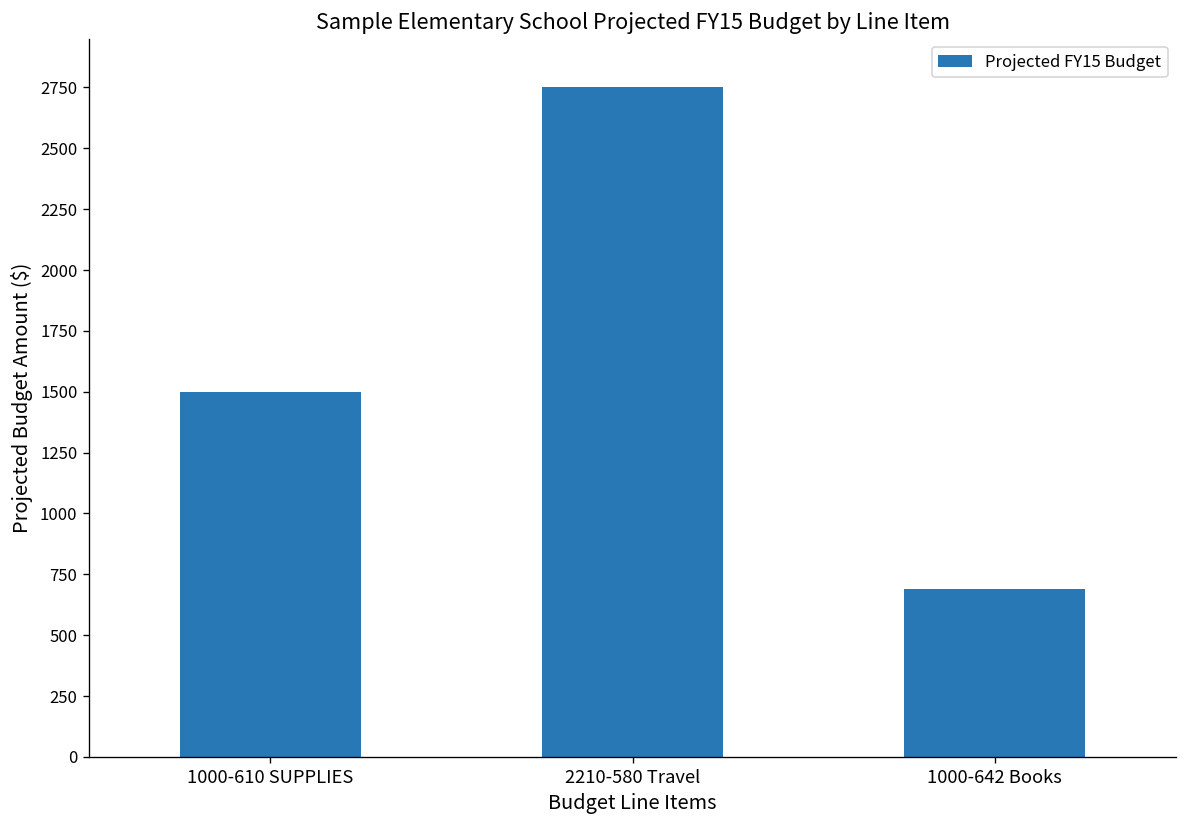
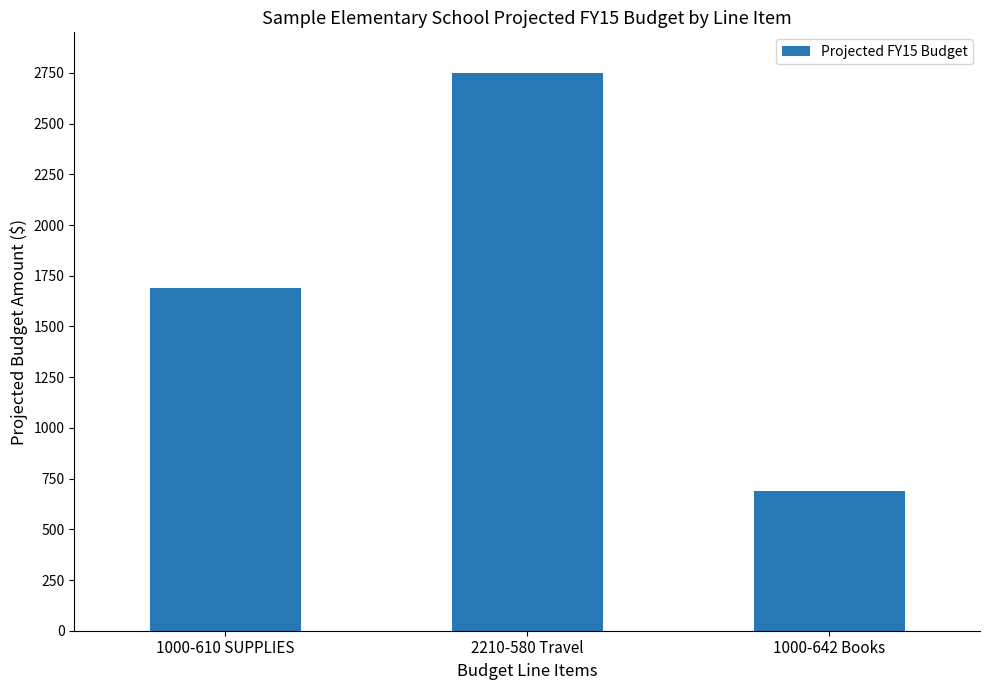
1000-610 SUPPLIES: 1500 -> 1690
